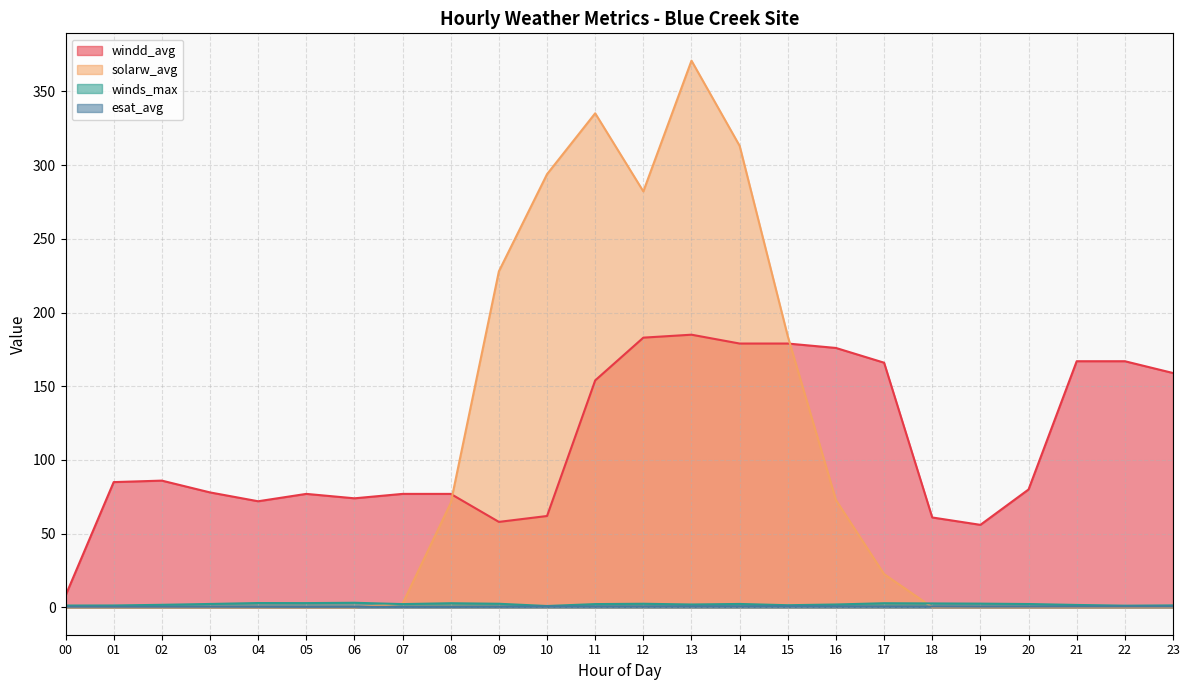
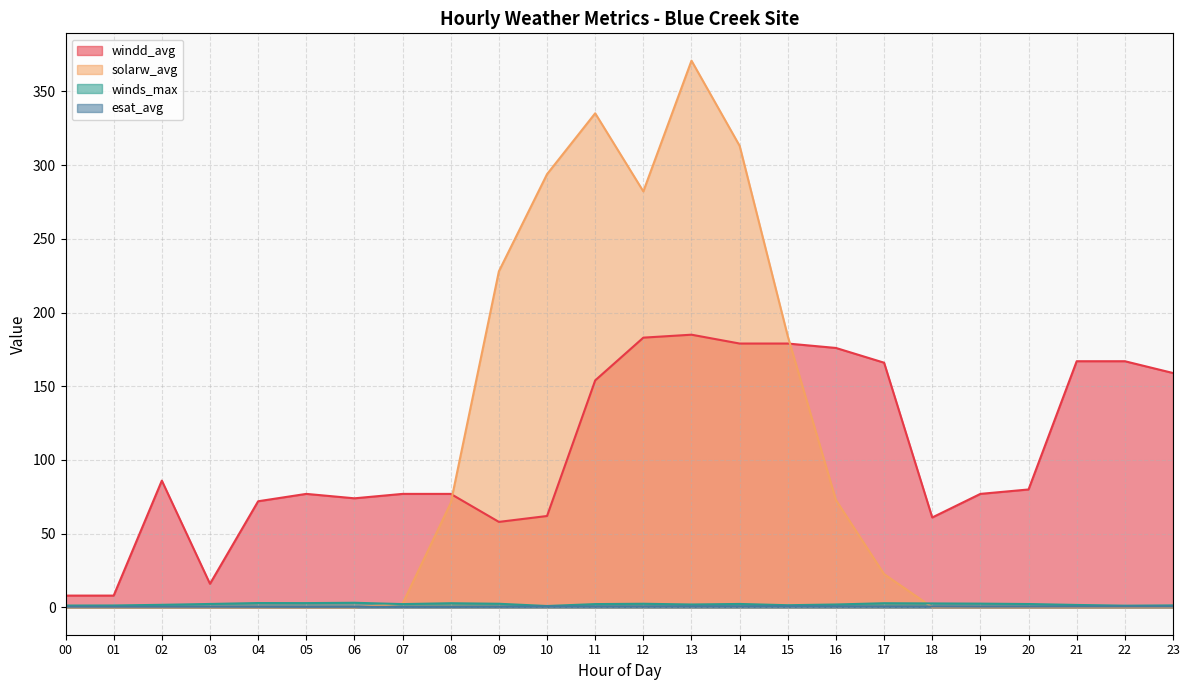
windd_avg, 01: 85 -> 8
windd_avg, 03: 78 -> 16
windd_avg, 19: 56 -> 77
